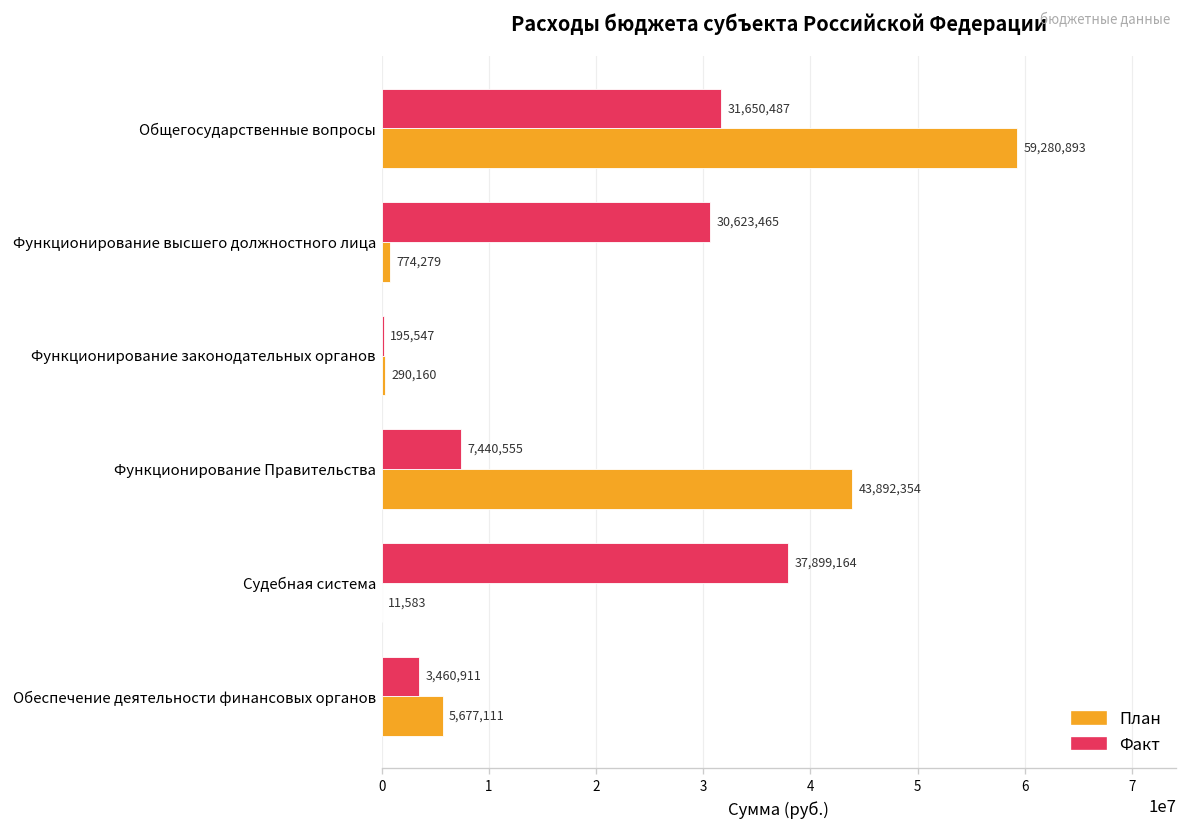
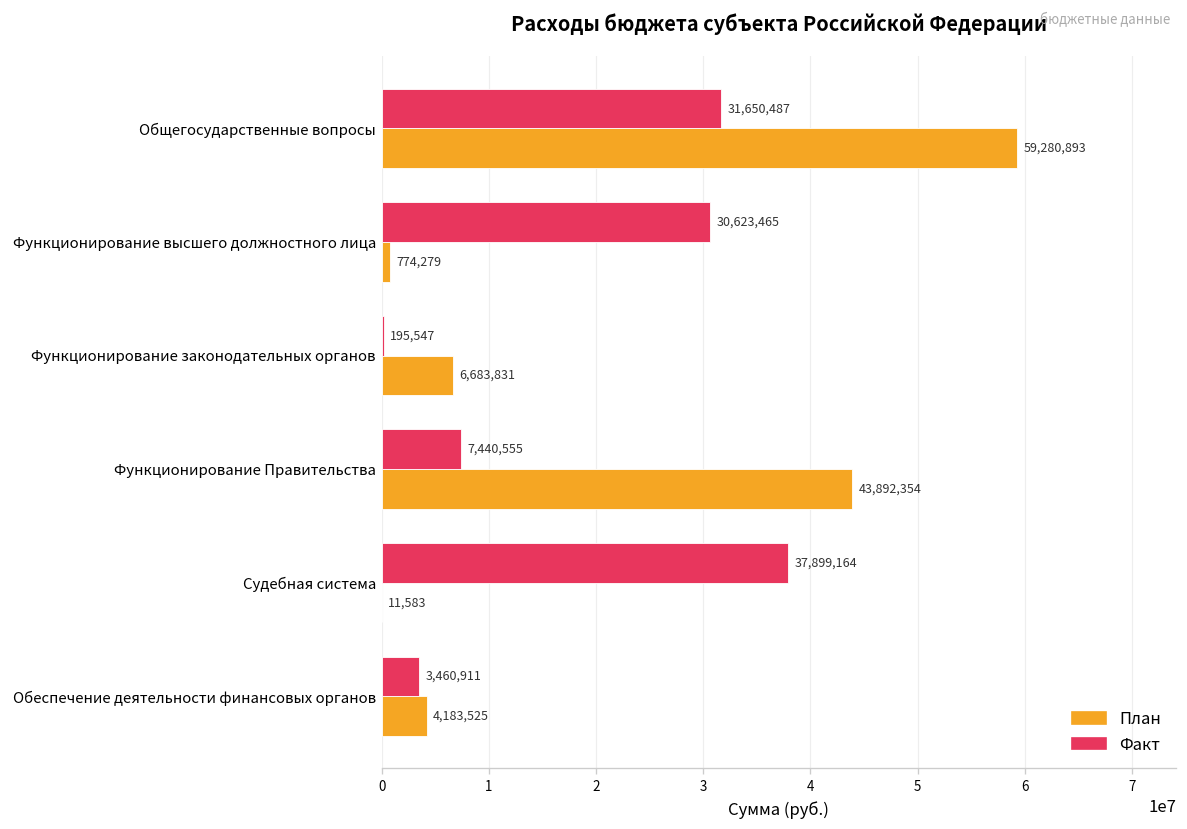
План, Функционирование законодательных органов: 290,160 -> 6,683,831
План, Обеспечение деятельности финансовых органов: 5,677,111 -> 4,183,525
